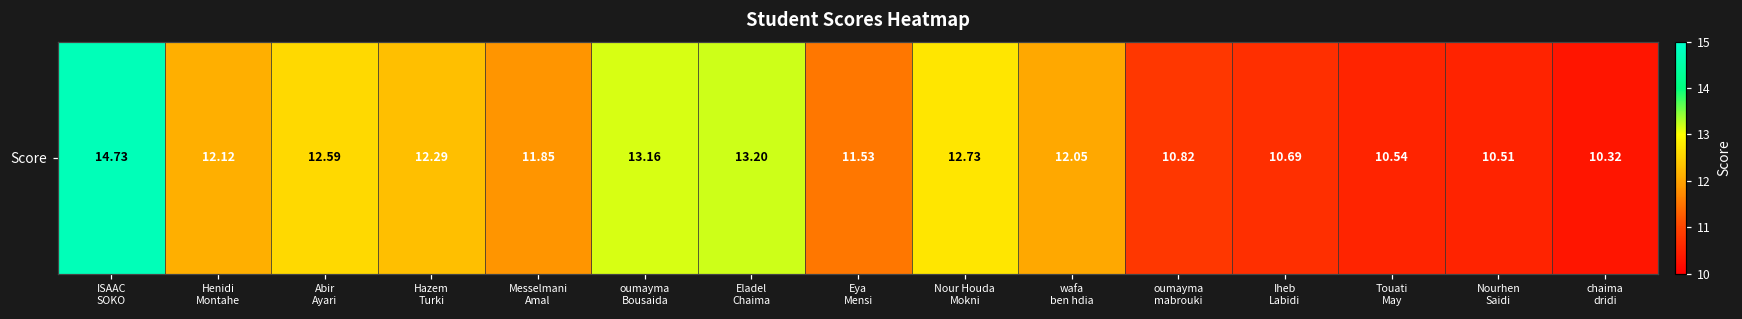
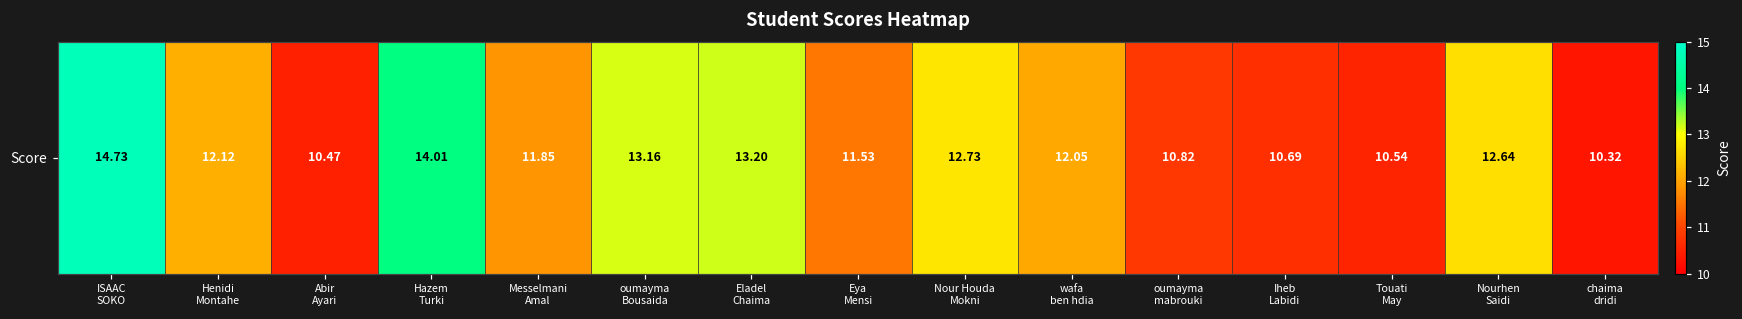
Score, Abir Ayari: 12.59 -> 10.47
Score, Hazem Turki: 12.29 -> 14.01
Score, Nourhen Saidi: 10.51 -> 12.64
